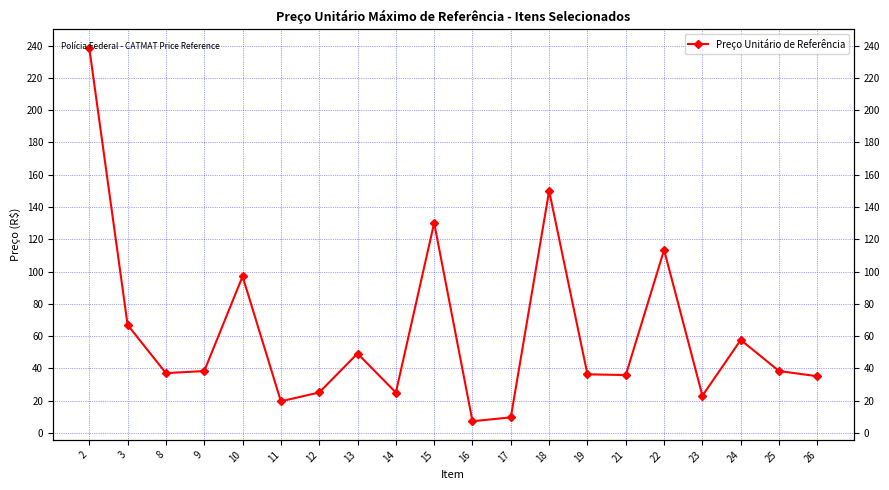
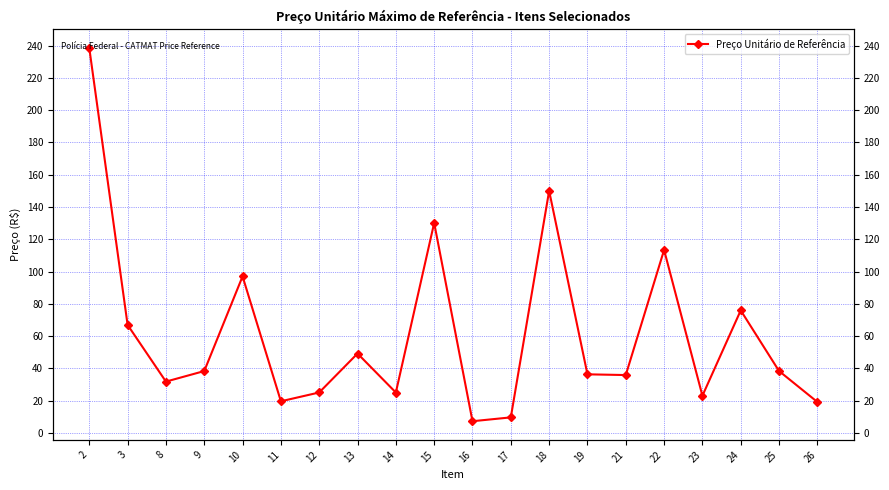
8: 37 -> 32
24: 58 -> 76
26: 35 -> 19
